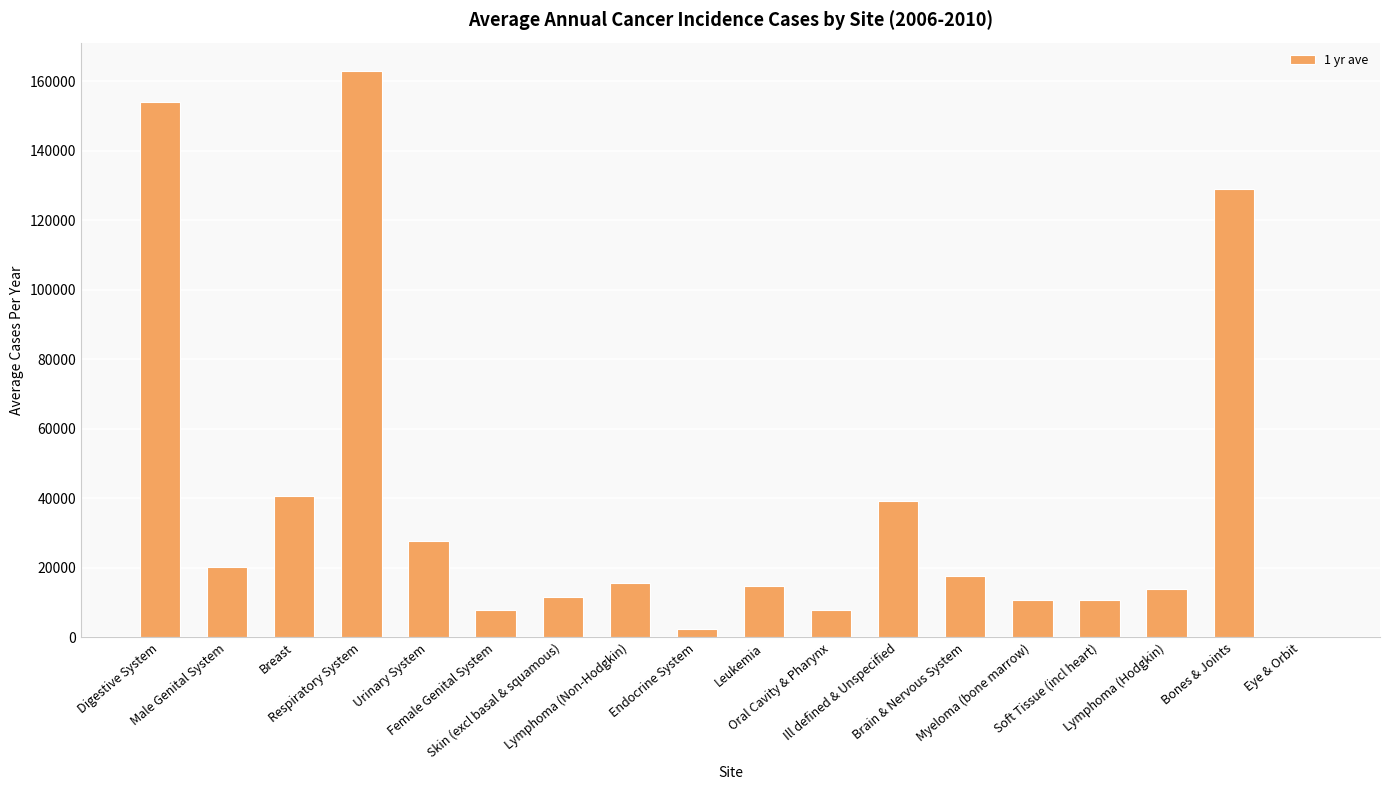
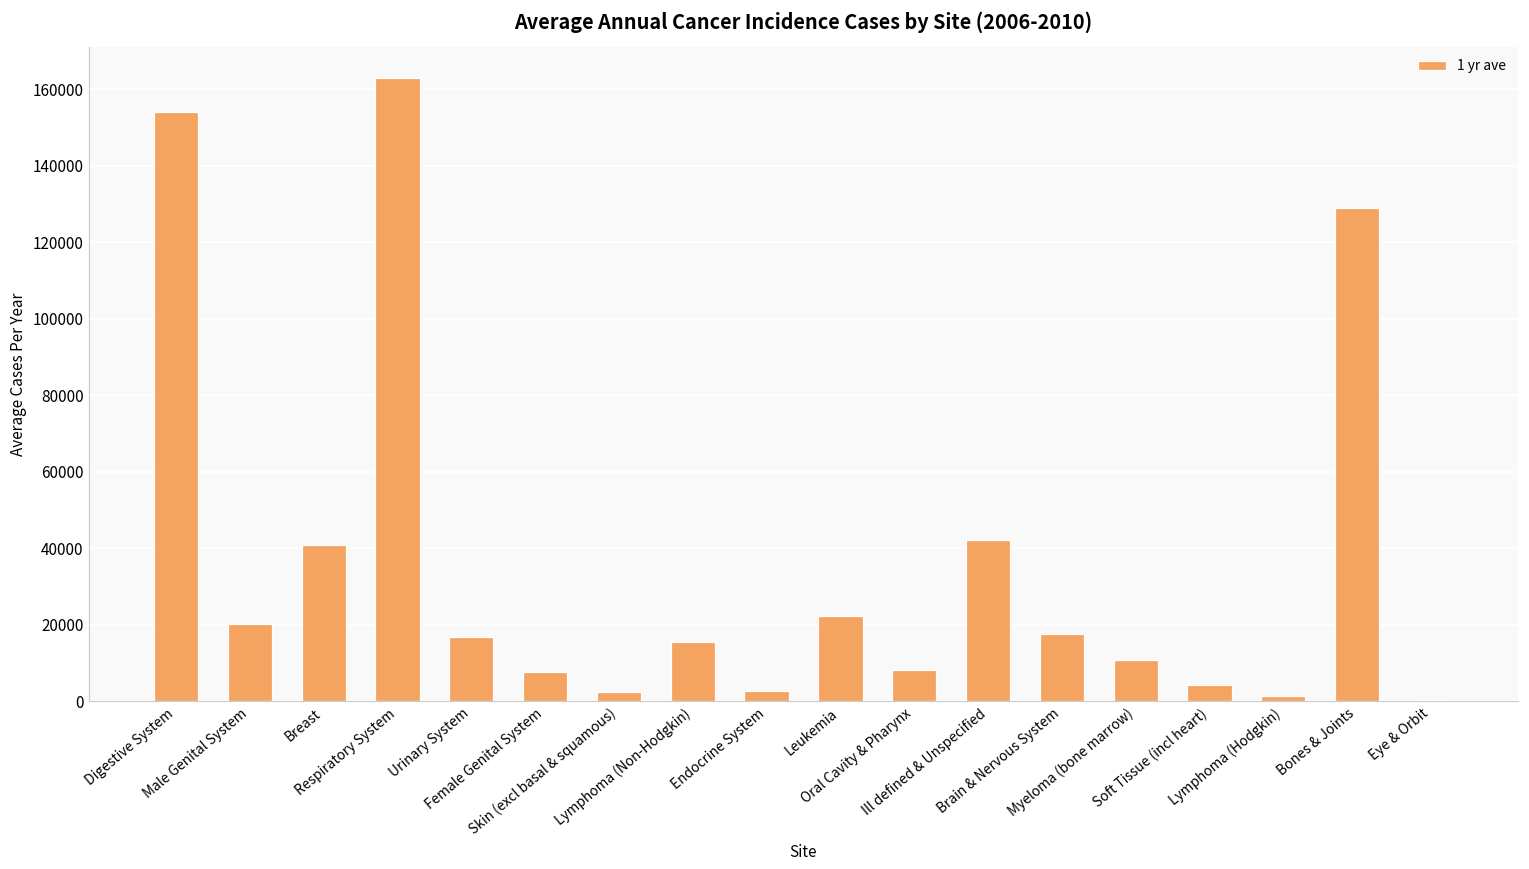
Urinary System: 28000 -> 17000
Skin (excl basal & squamous): 12000 -> 2000
Leukemia: 15000 -> 22000
Ill defined & Unspecified: 39000 -> 42000
Soft Tissue (incl heart): 11000 -> 4000
Lymphoma (Hodgkin): 14000 -> 1000
